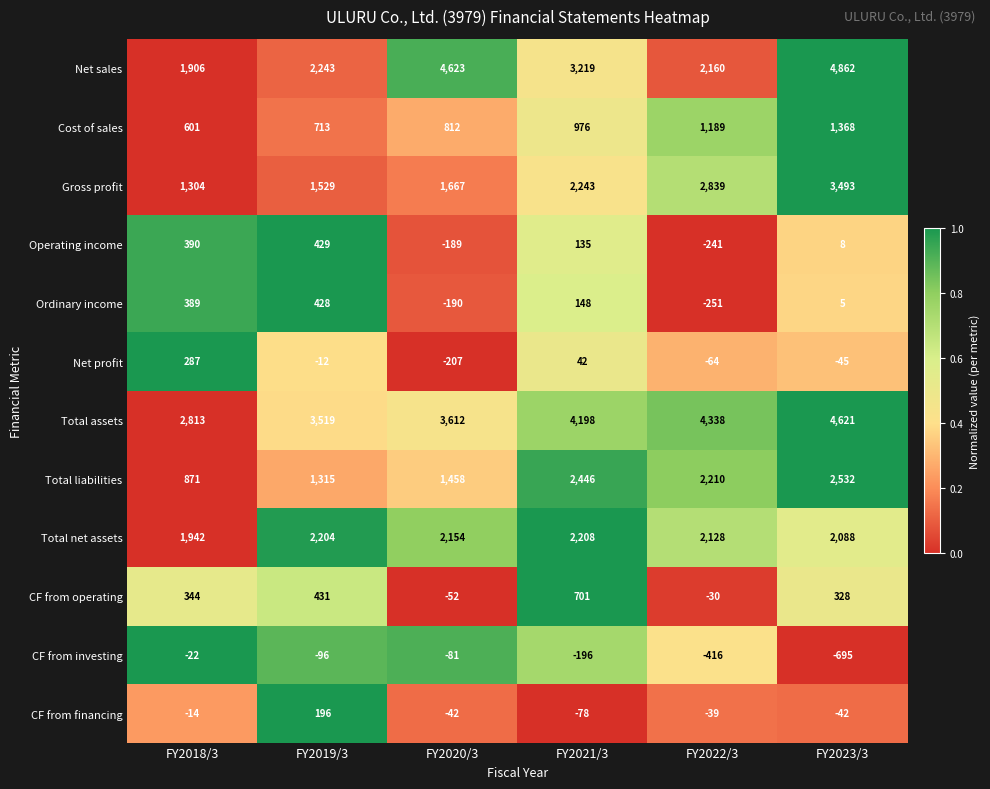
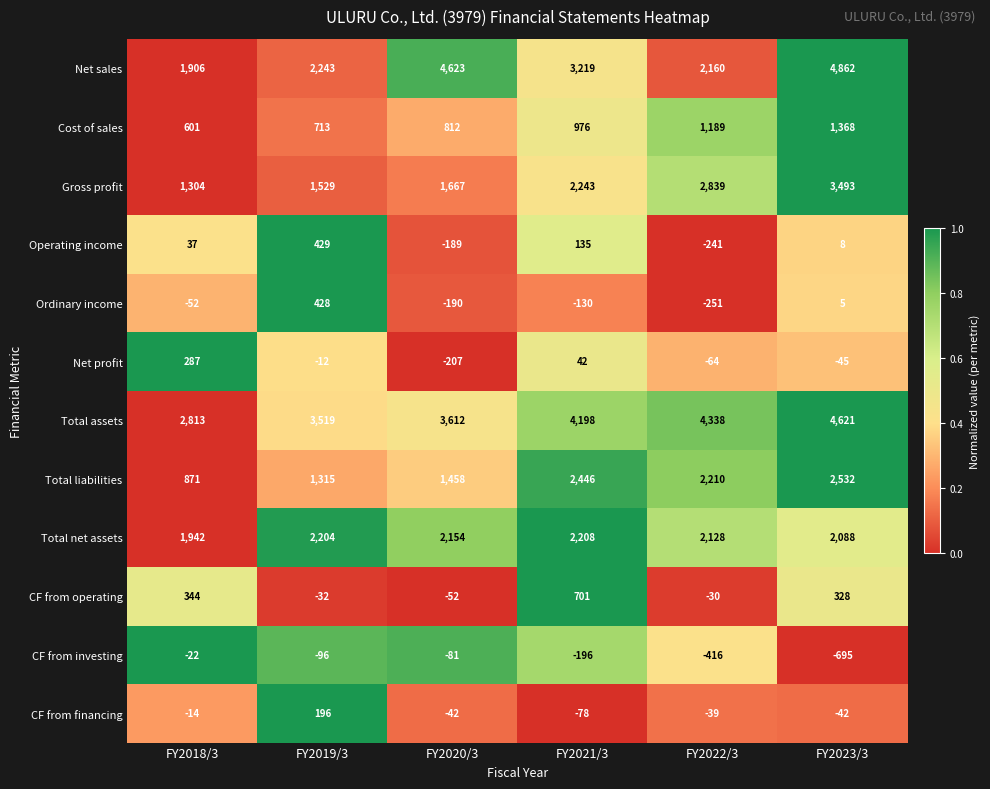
Operating income, FY2018/3: 390 -> 37
Ordinary income, FY2018/3: 389 -> -52
Ordinary income, FY2021/3: 148 -> -130
CF from operating, FY2019/3: 431 -> -32
